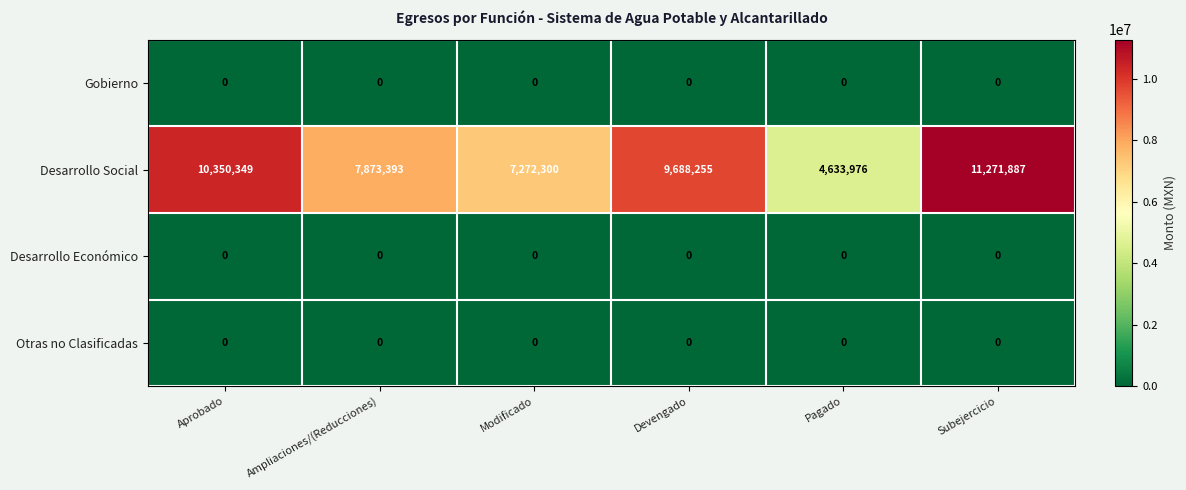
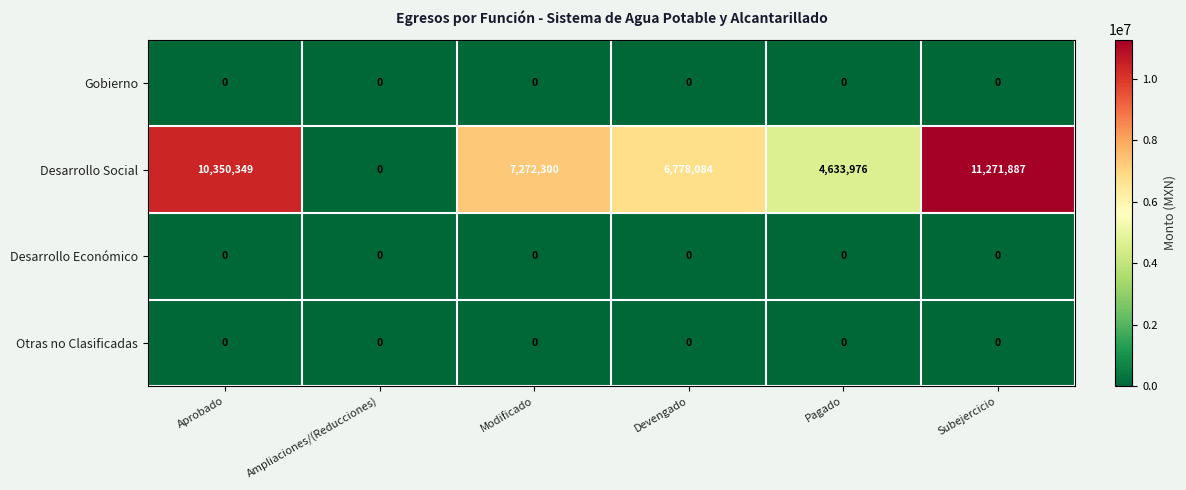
Desarrollo Social, Ampliaciones/(Reducciones): 7,873,393 -> 0
Desarrollo Social, Devengado: 9,688,255 -> 6,778,084
